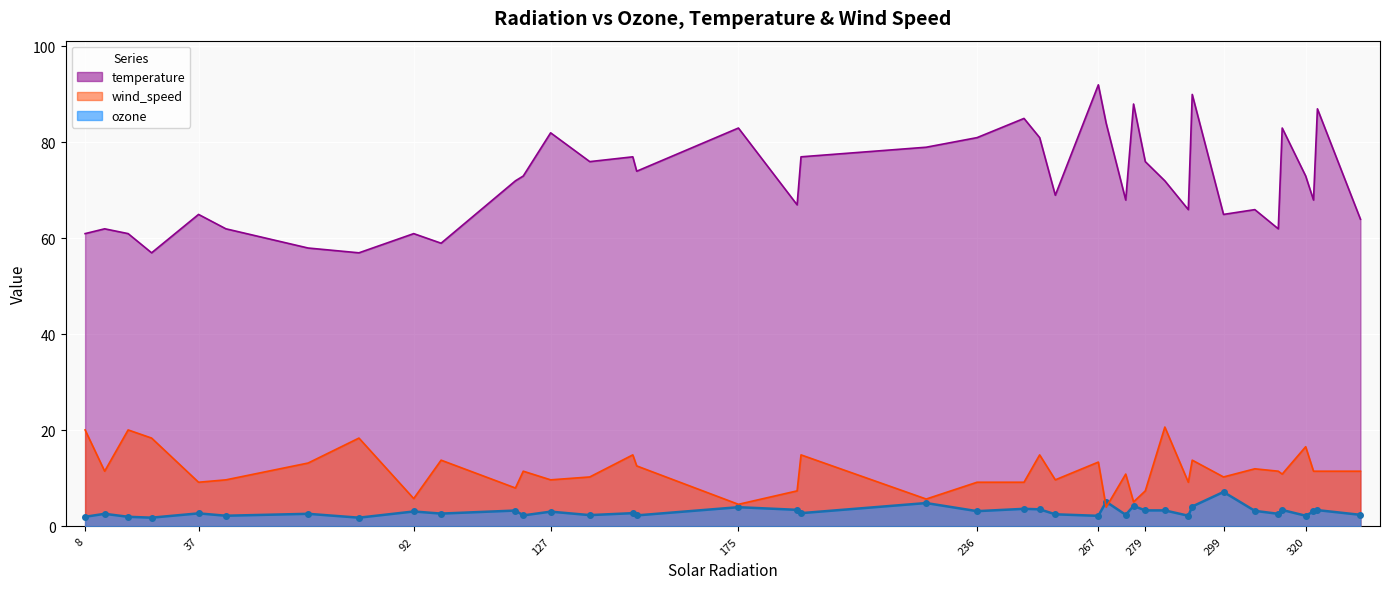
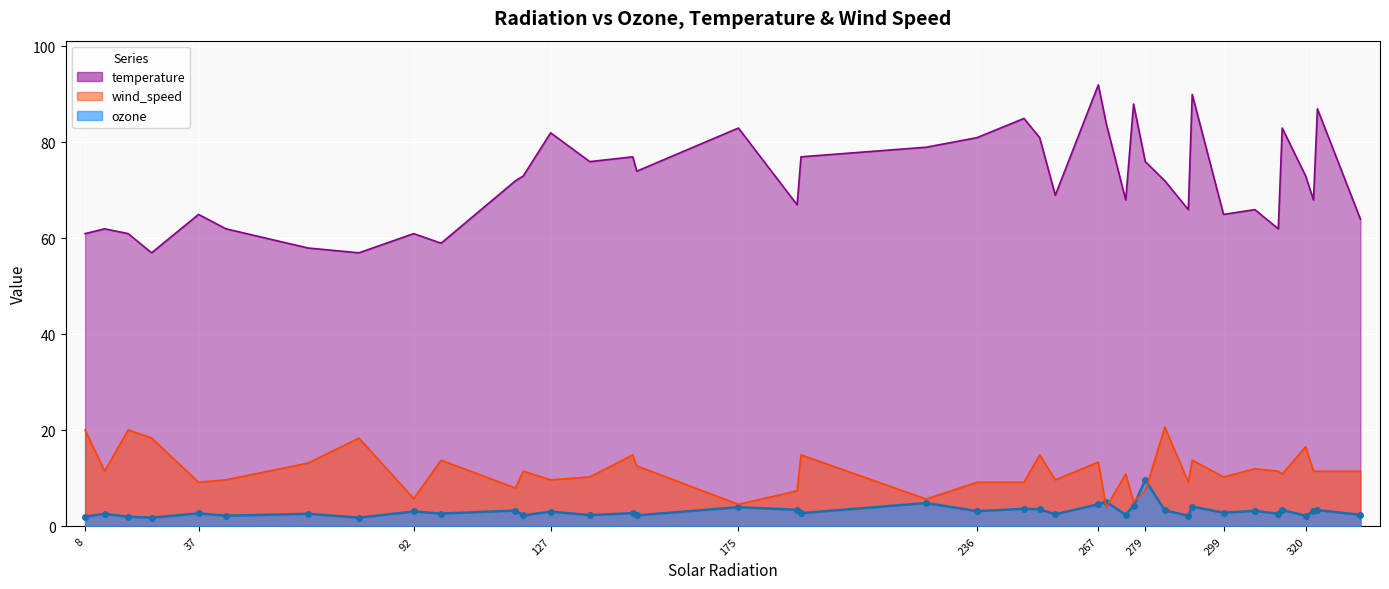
ozone, 267: 2 -> 5
ozone, 279: 3 -> 10
ozone, 299: 7 -> 3
